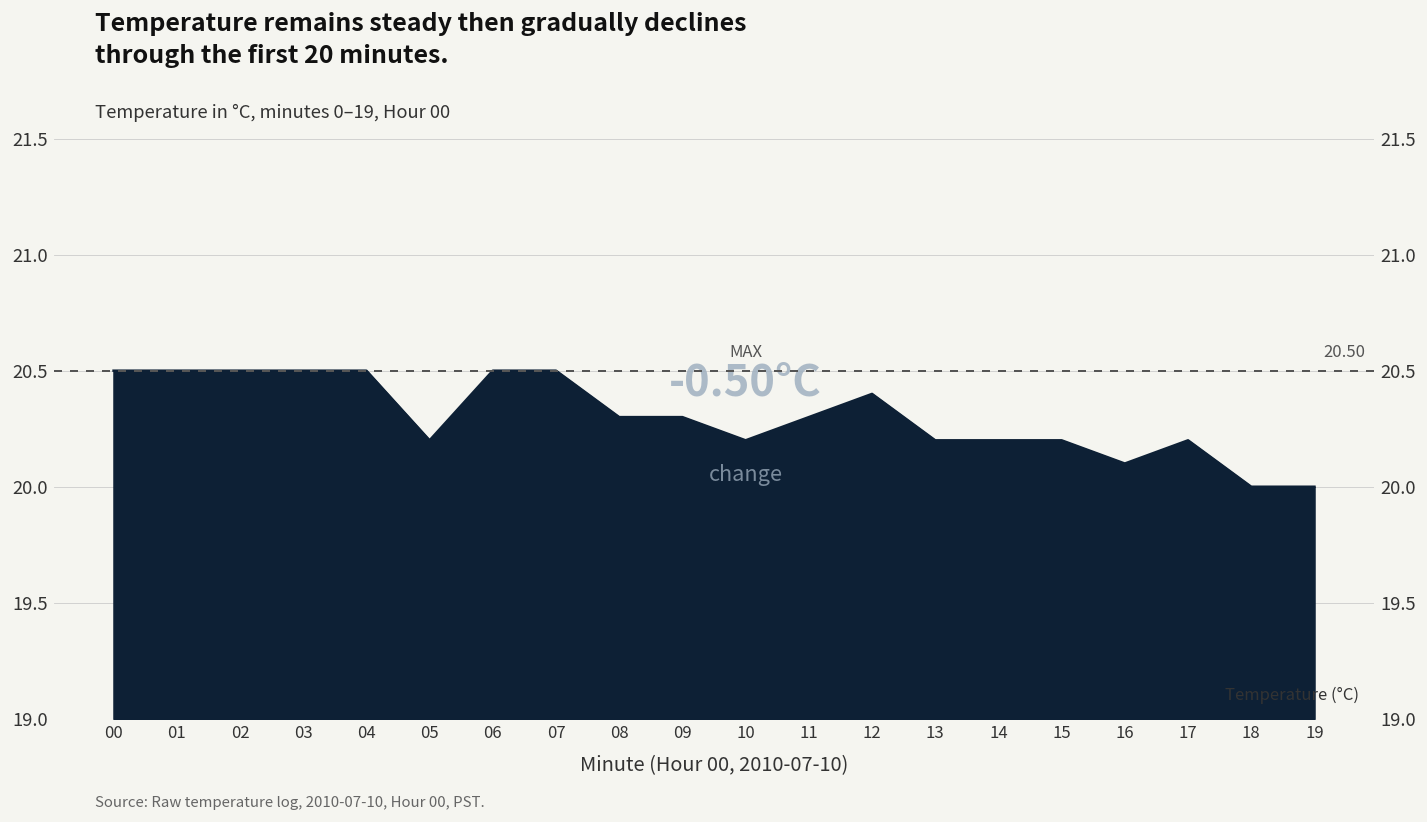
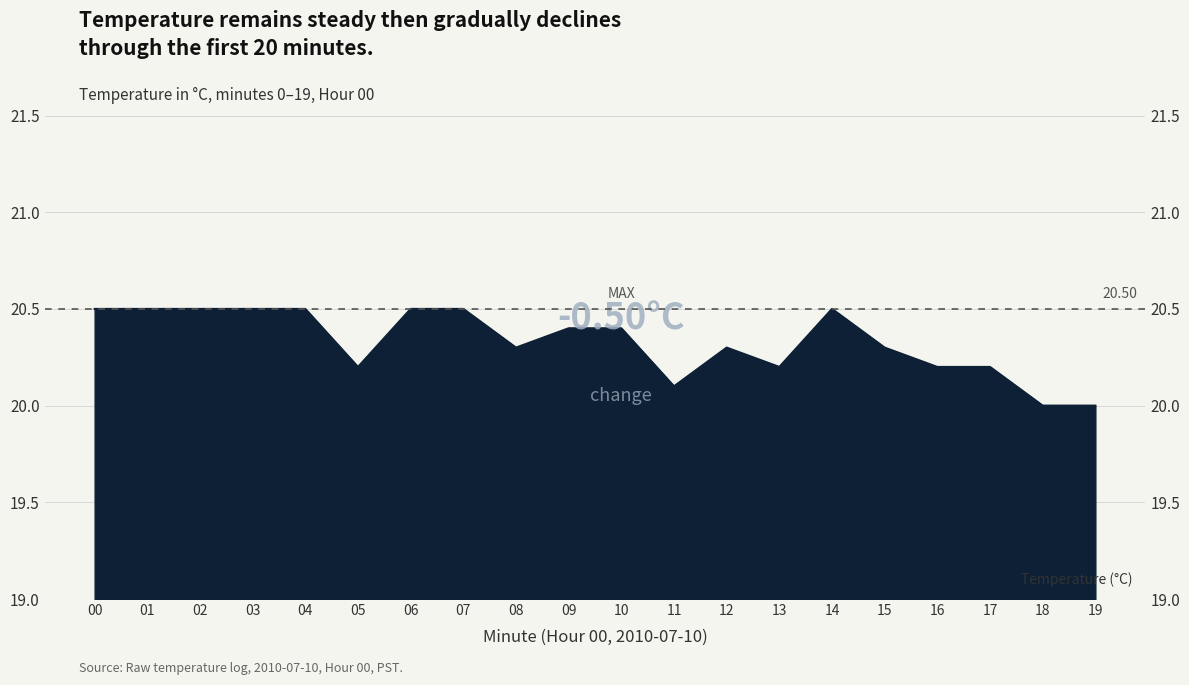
09: 20.3 -> 20.4
10: 20.2 -> 20.4
11: 20.3 -> 20.1
12: 20.4 -> 20.3
14: 20.2 -> 20.5
15: 20.2 -> 20.3
16: 20.1 -> 20.2
